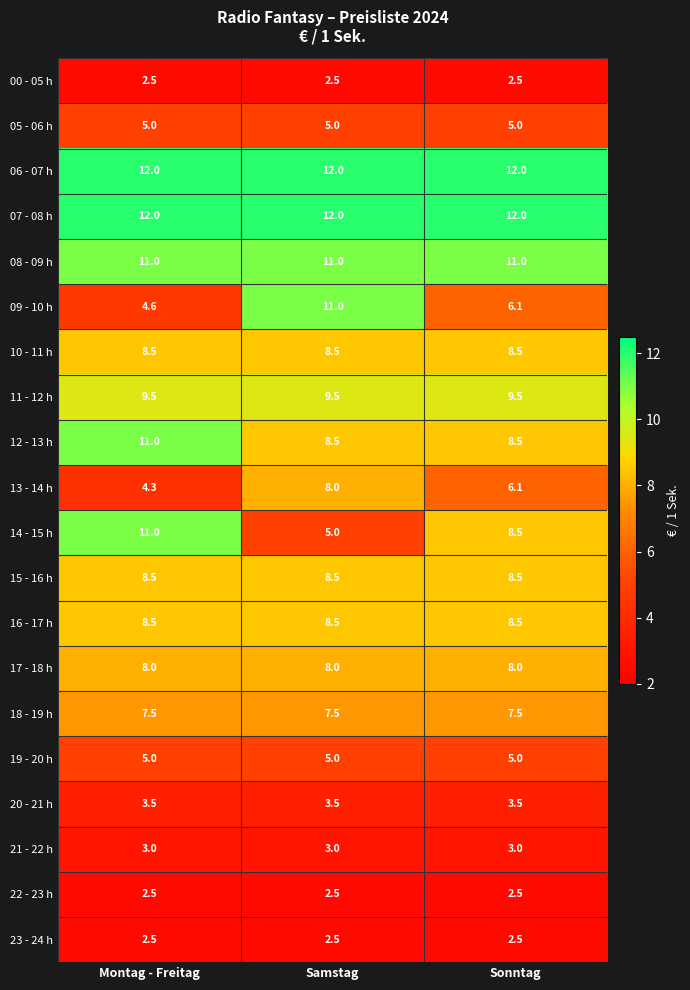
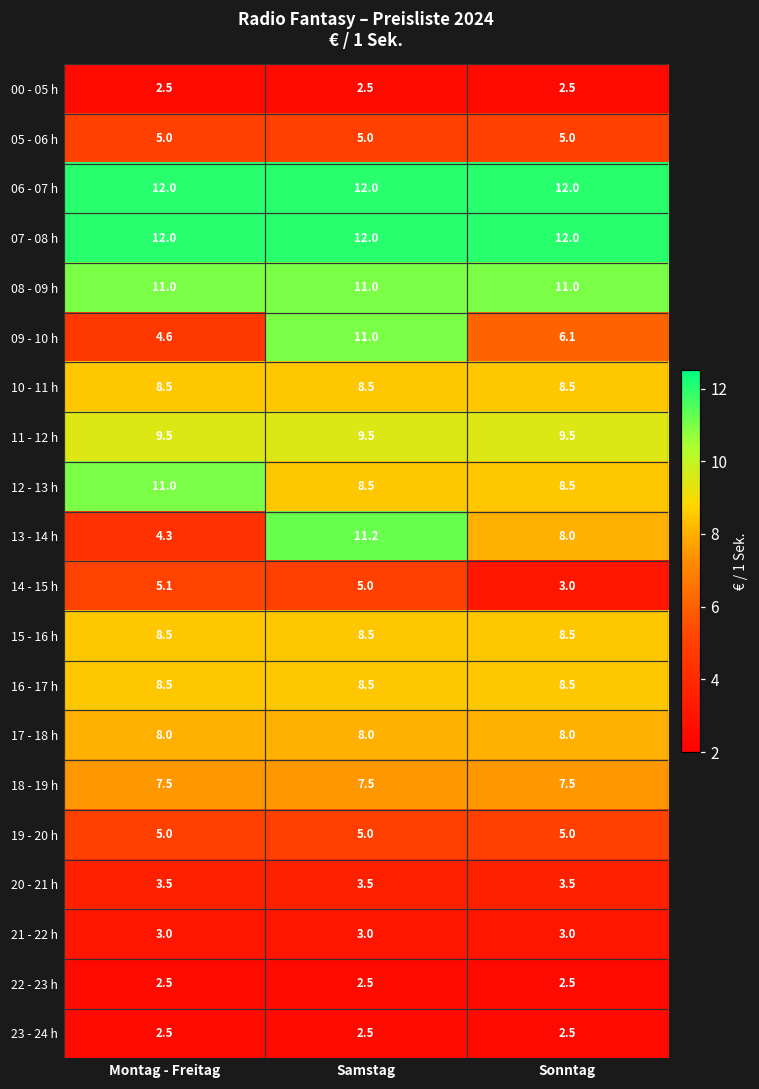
13 - 14 h, Samstag: 8.0 -> 11.2
13 - 14 h, Sonntag: 6.1 -> 8.0
14 - 15 h, Montag - Freitag: 11.0 -> 5.1
14 - 15 h, Sonntag: 8.5 -> 3.0
